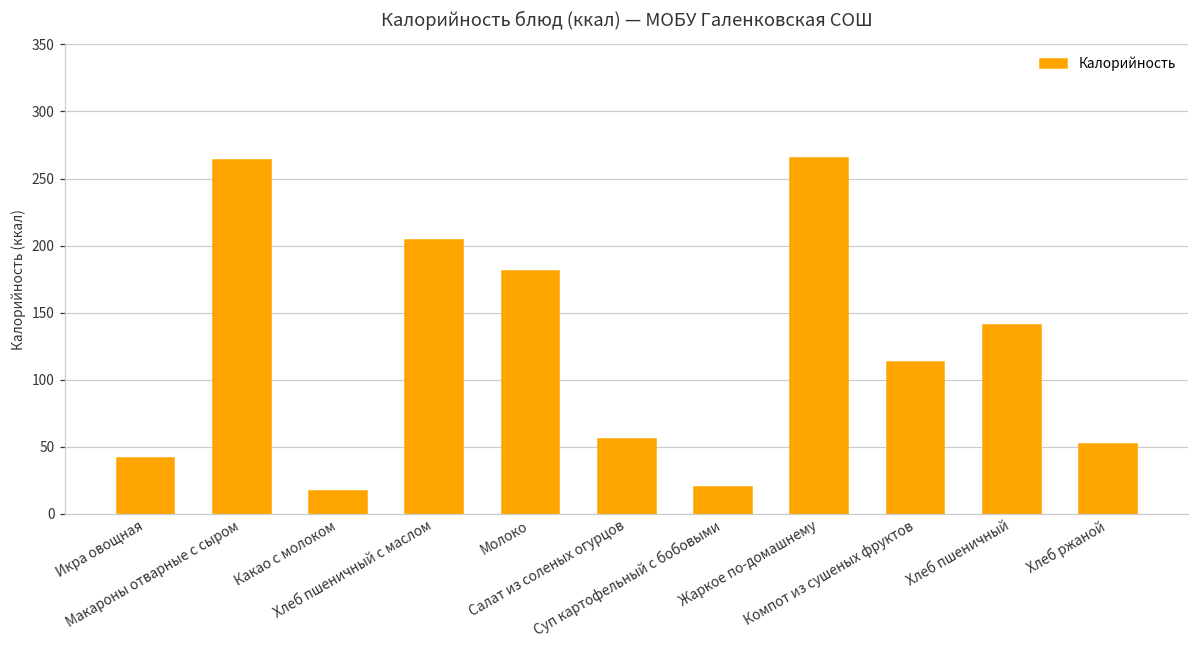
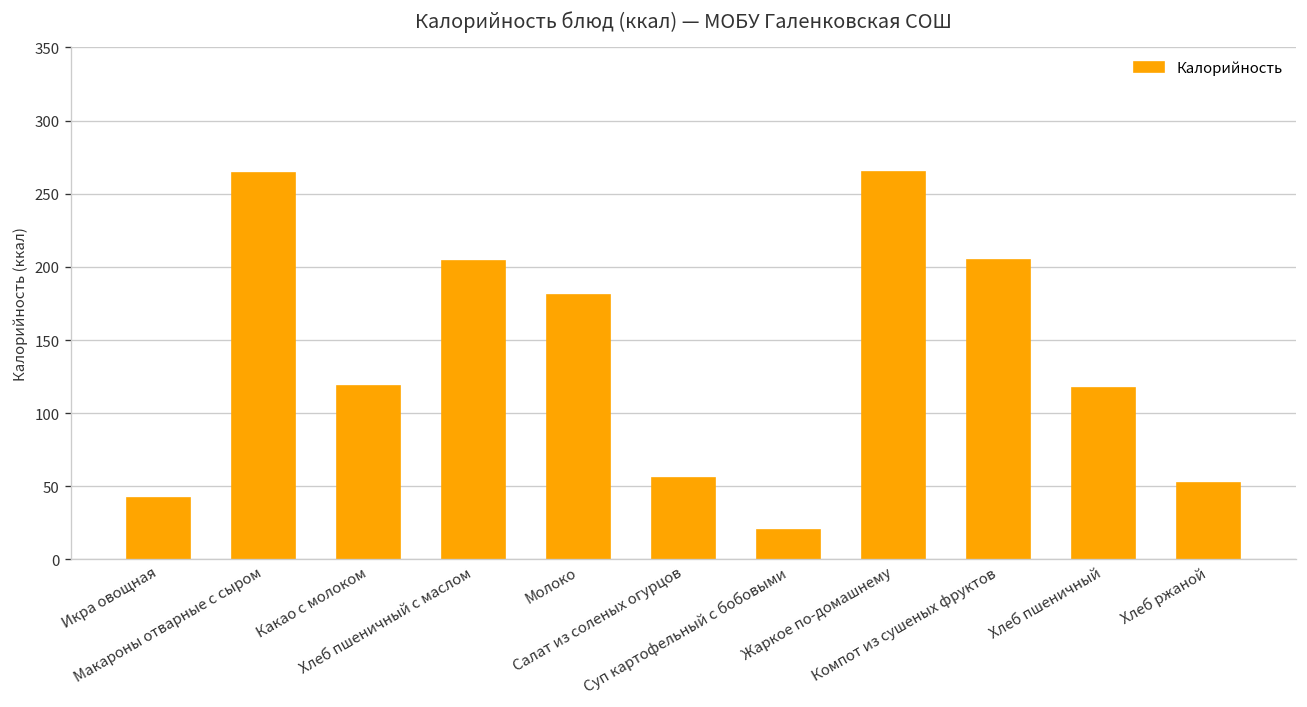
Какао с молоком: 17 -> 119
Компот из сушеных фруктов: 113 -> 204
Хлеб пшеничный: 141 -> 118
